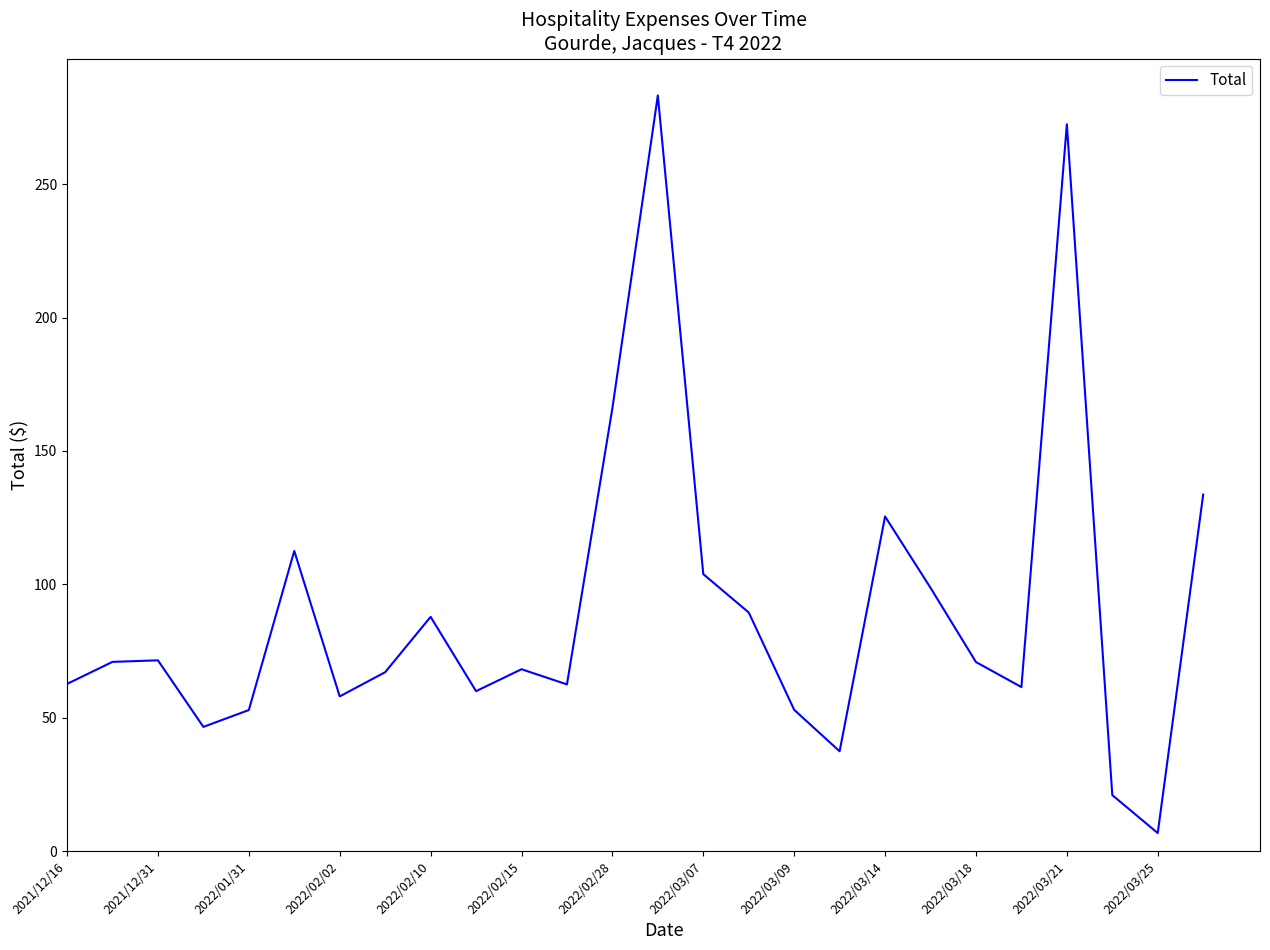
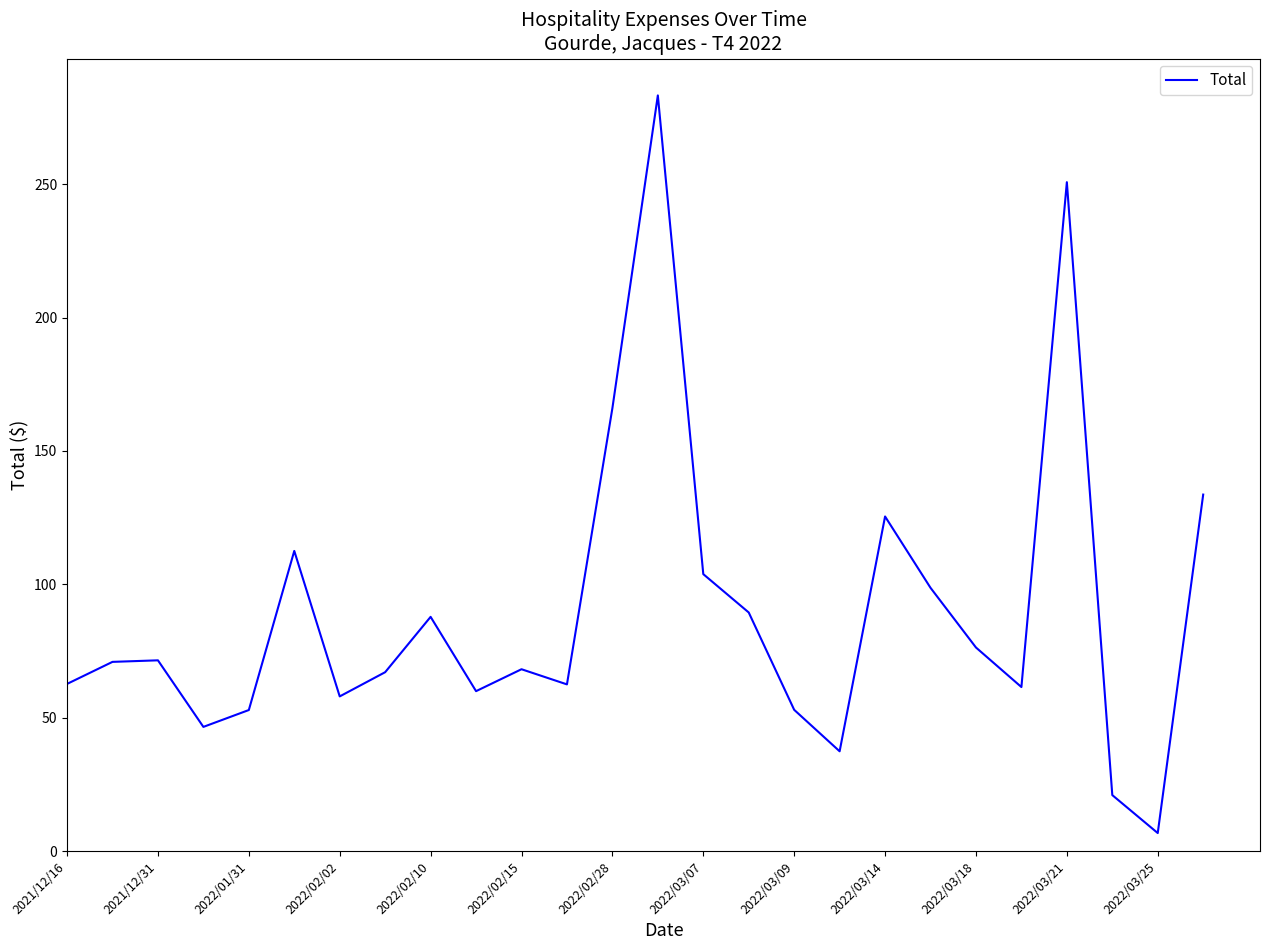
2022/03/18: 71 -> 76
2022/03/21: 273 -> 251
